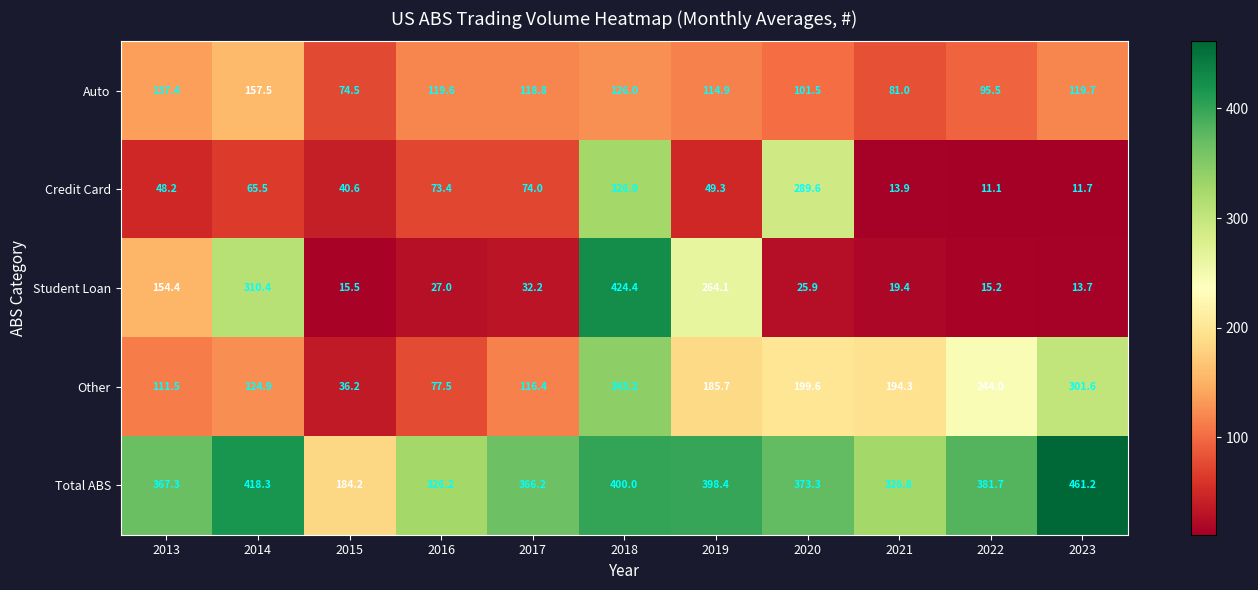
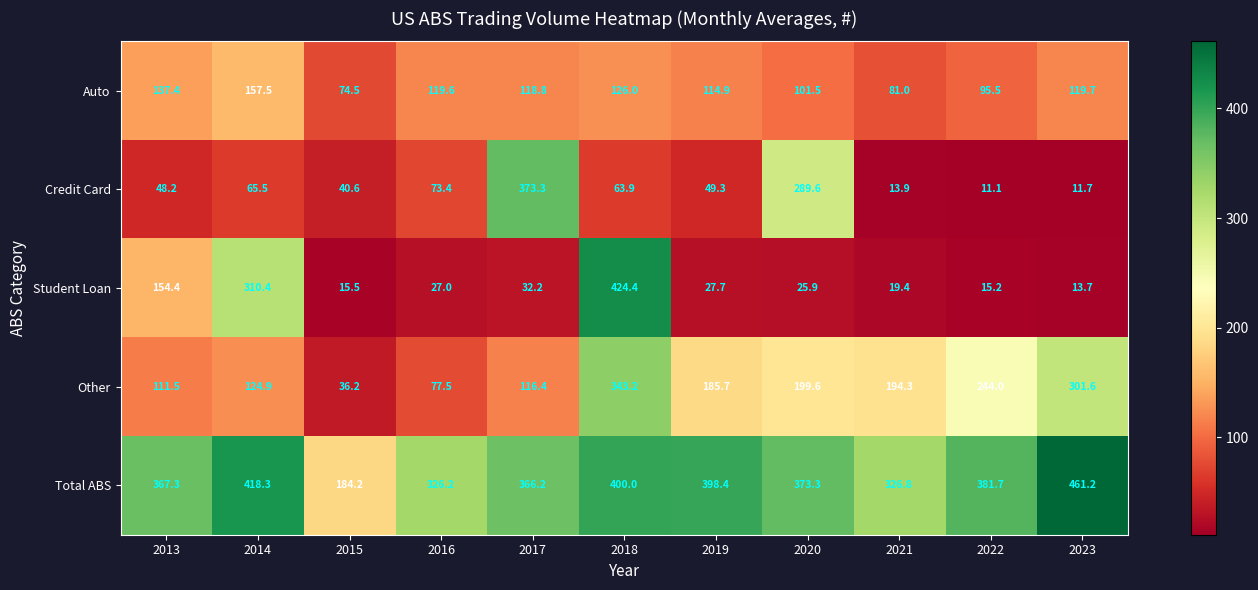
Credit Card, 2017: 74.0 -> 373.3
Credit Card, 2018: 326.9 -> 63.9
Student Loan, 2019: 264.1 -> 27.7
